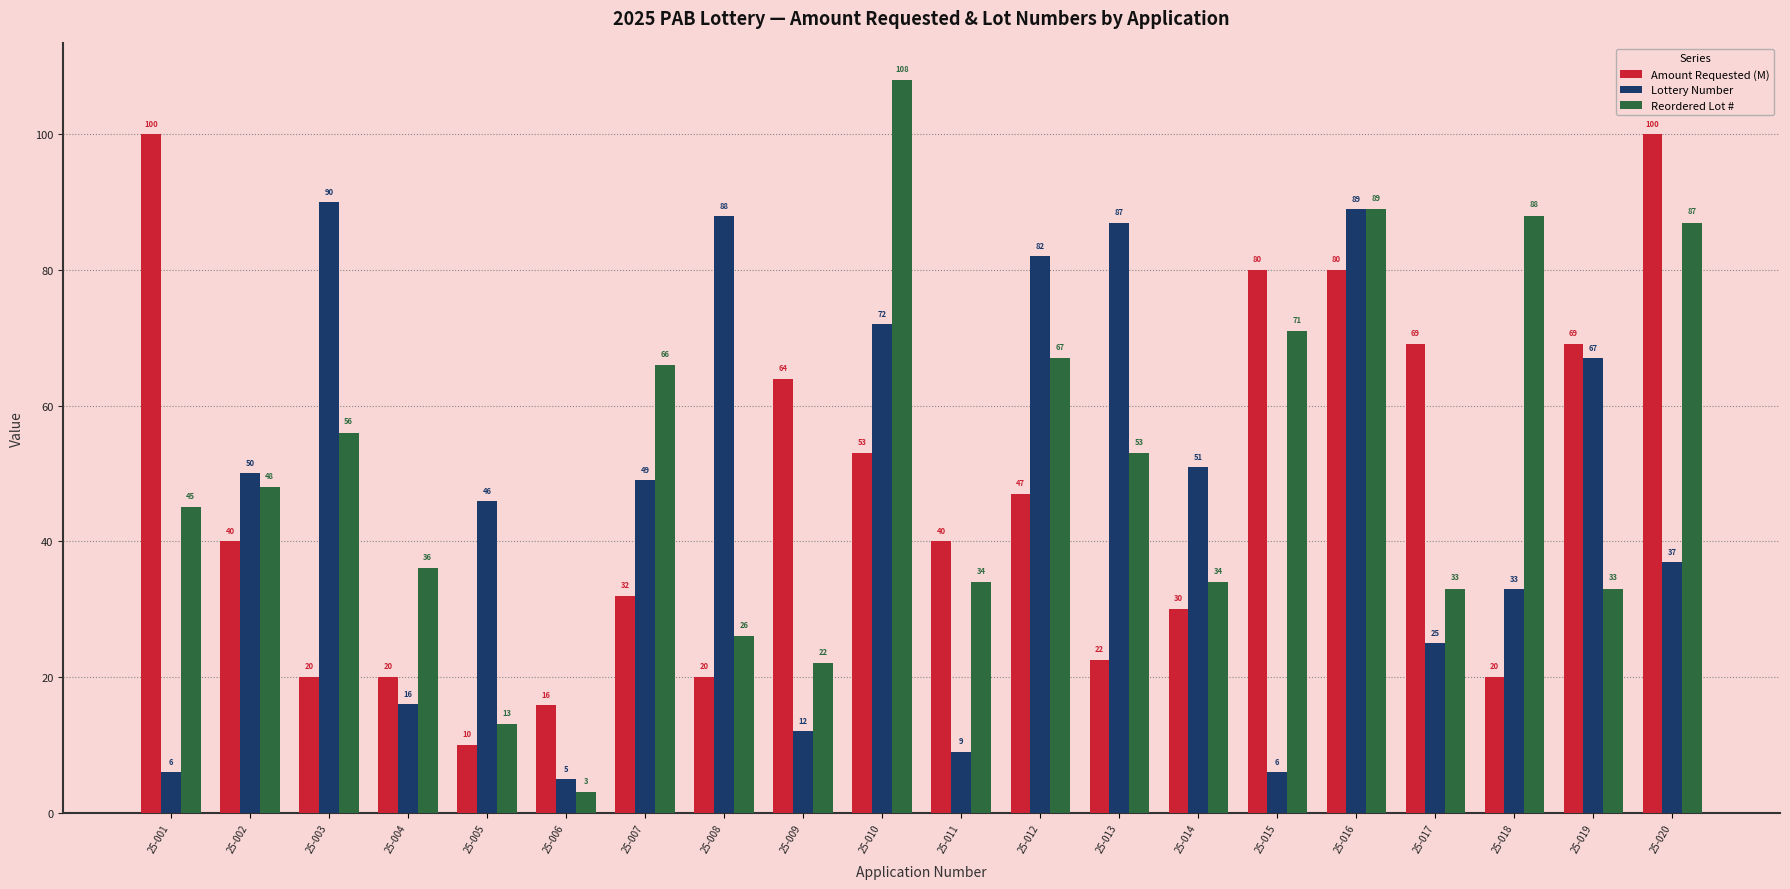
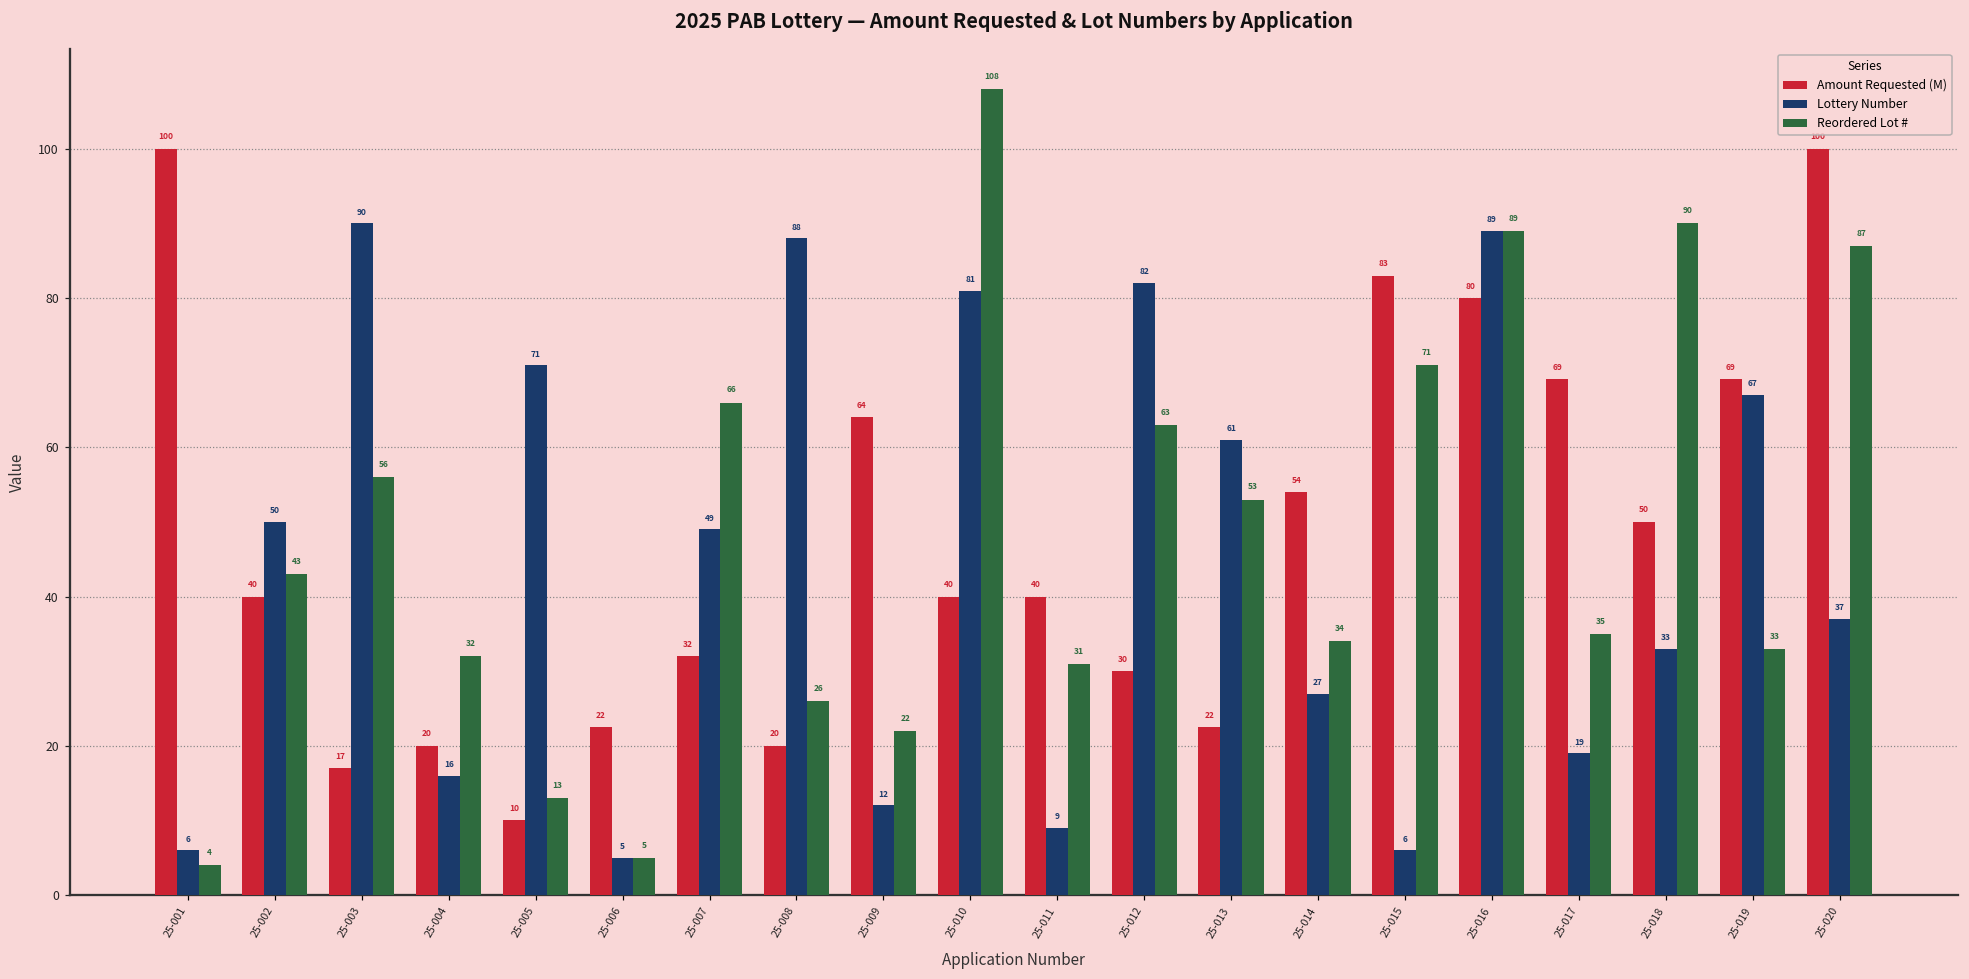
Reordered Lot #, 25-001: 45 -> 4
Reordered Lot #, 25-002: 48 -> 43
Amount Requested (M), 25-003: 20 -> 17
Reordered Lot #, 25-004: 36 -> 32
Lottery Number, 25-005: 46 -> 71
Amount Requested (M), 25-006: 16 -> 22
Reordered Lot #, 25-006: 3 -> 5
Amount Requested (M), 25-010: 53 -> 40
Lottery Number, 25-010: 72 -> 81
Reordered Lot #, 25-011: 34 -> 31
Amount Requested (M), 25-012: 47 -> 30
Reordered Lot #, 25-012: 67 -> 63
Lottery Number, 25-013: 87 -> 61
Amount Requested (M), 25-014: 30 -> 54
Lottery Number, 25-014: 51 -> 27
Amount Requested (M), 25-015: 80 -> 83
Lottery Number, 25-017: 25 -> 19
Reordered Lot #, 25-017: 33 -> 35
Amount Requested (M), 25-018: 20 -> 50
Reordered Lot #, 25-018: 88 -> 90
